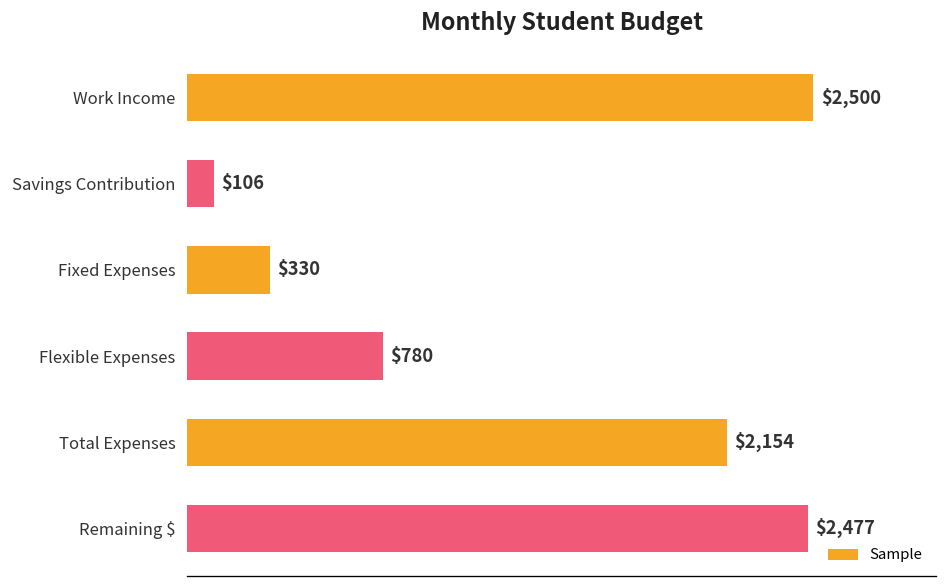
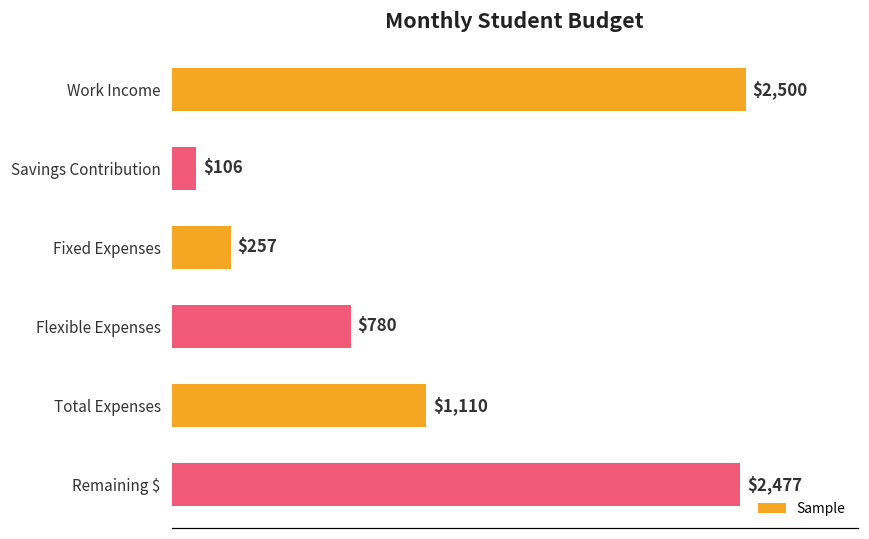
Fixed Expenses: $330 -> $257
Total Expenses: $2,154 -> $1,110
